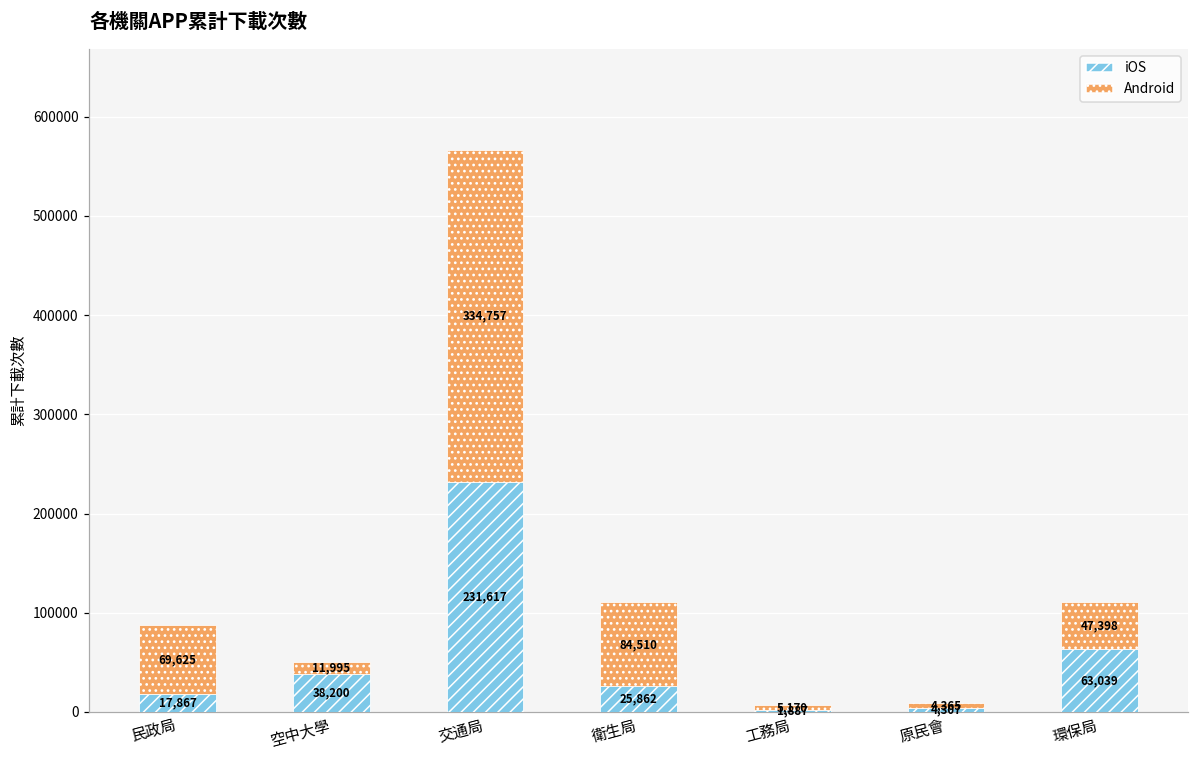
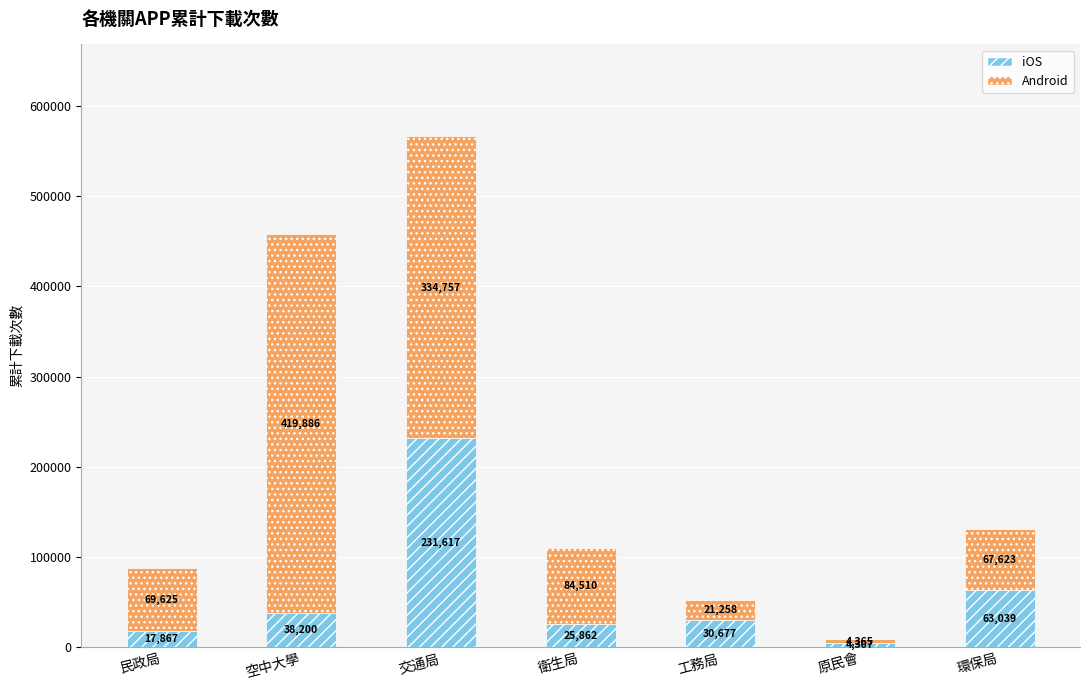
Android, 空中大學: 11,995 -> 419,886
iOS, 工務局: 1,887 -> 30,677
Android, 工務局: 5,170 -> 21,258
Android, 環保局: 47,398 -> 67,623
